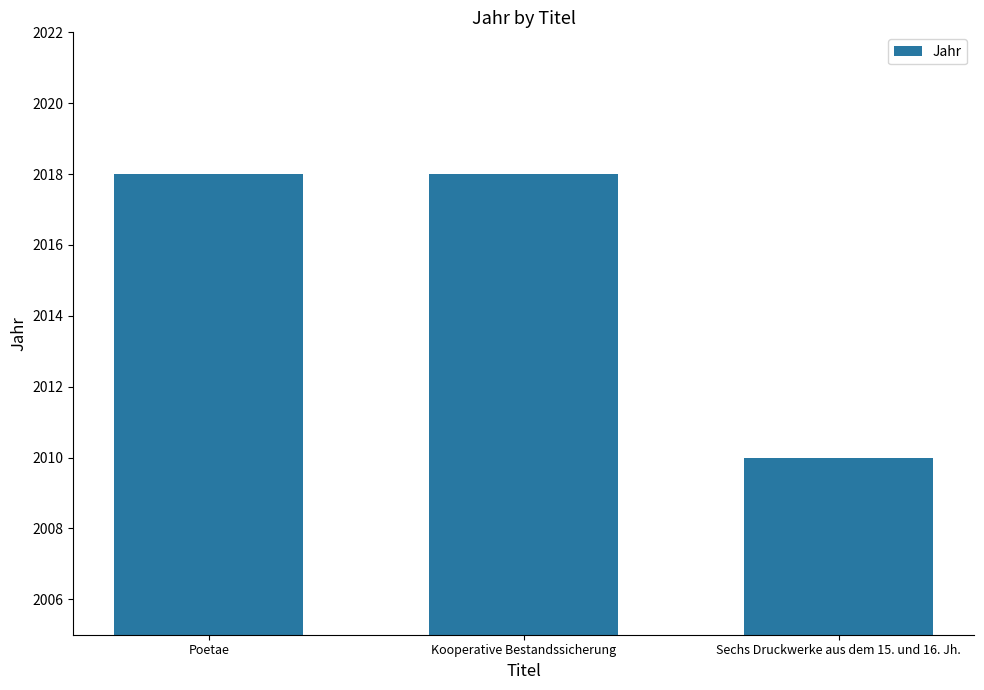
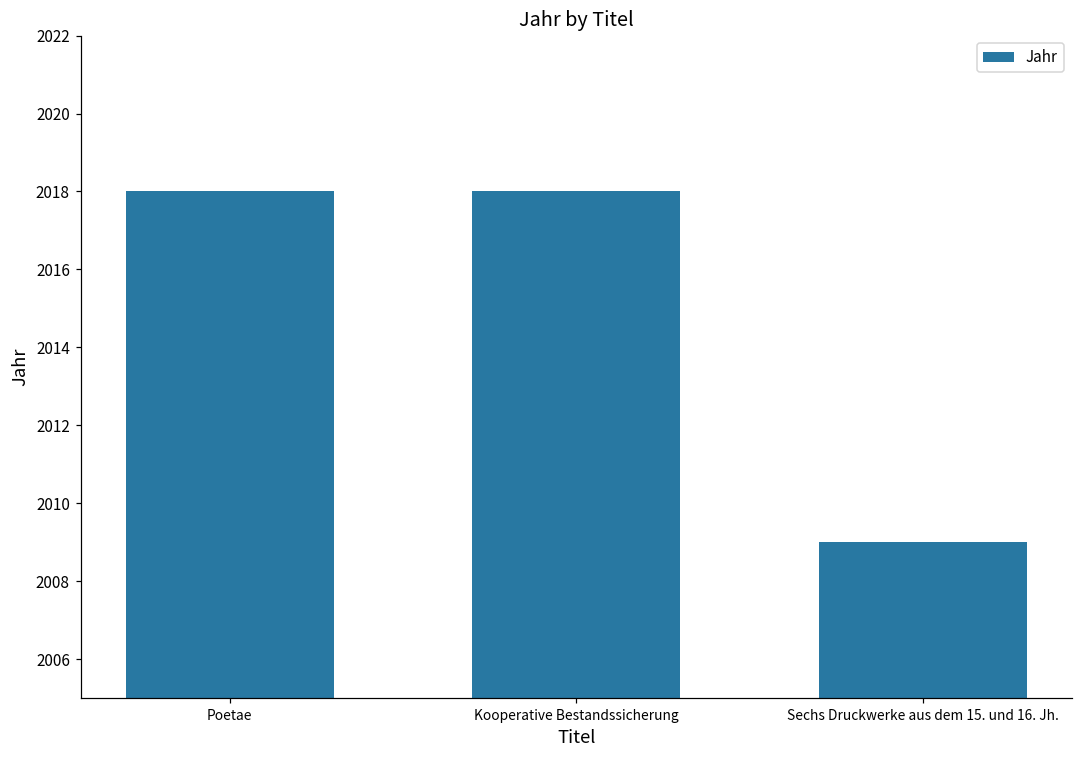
Sechs Druckwerke aus dem 15. und 16. Jh.: 2010 -> 2009
